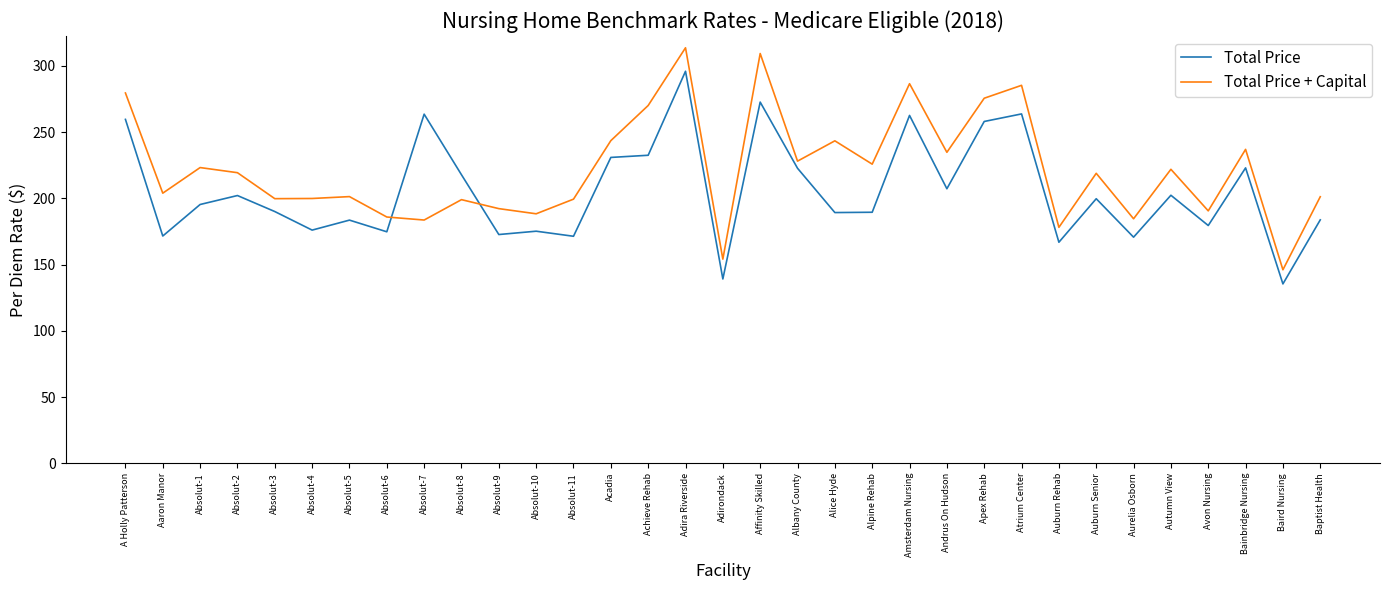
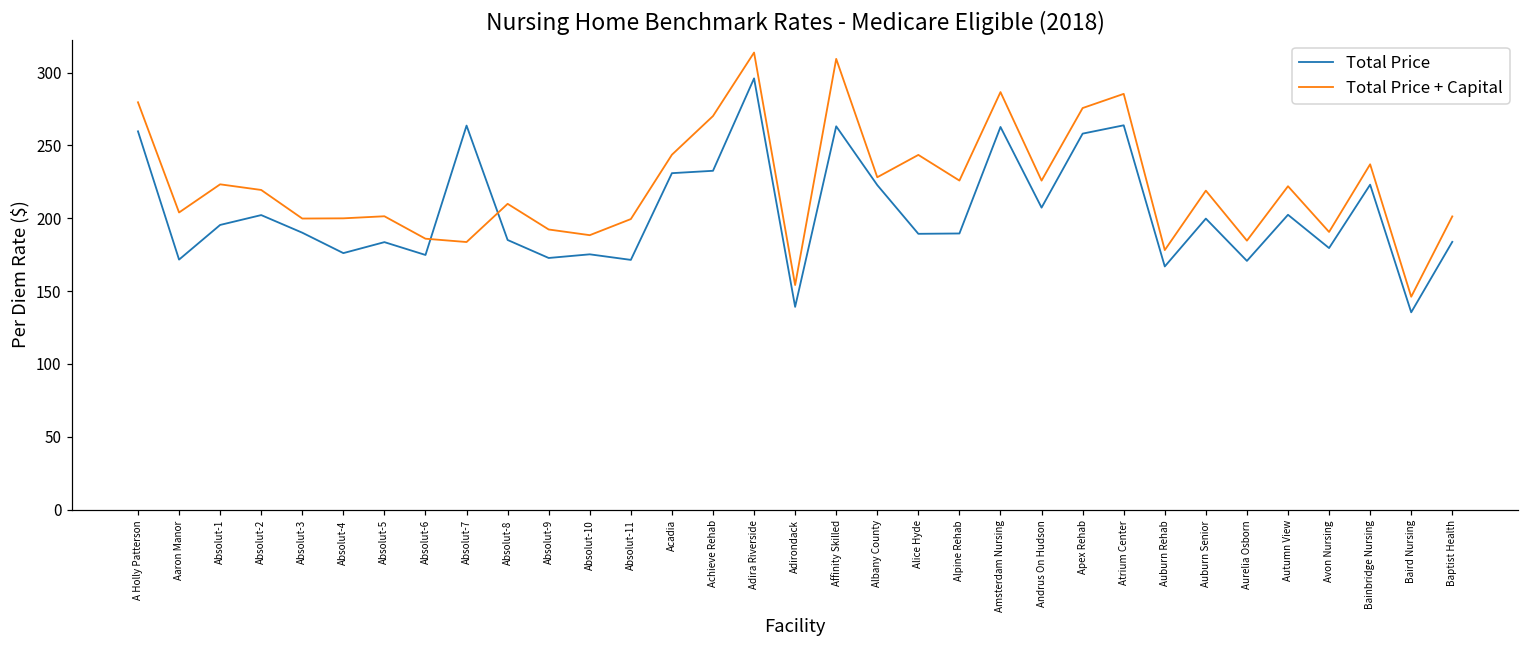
Total Price, Absolut-8: 218 -> 185
Total Price + Capital, Absolut-8: 199 -> 210
Total Price, Affinity Skilled: 273 -> 263
Total Price + Capital, Andrus On Hudson: 235 -> 226
